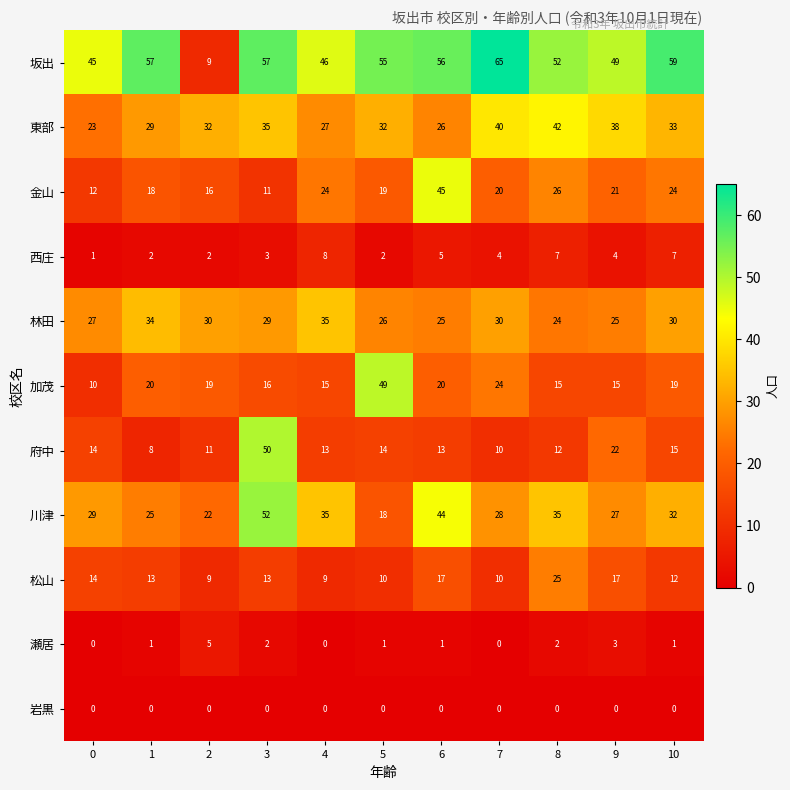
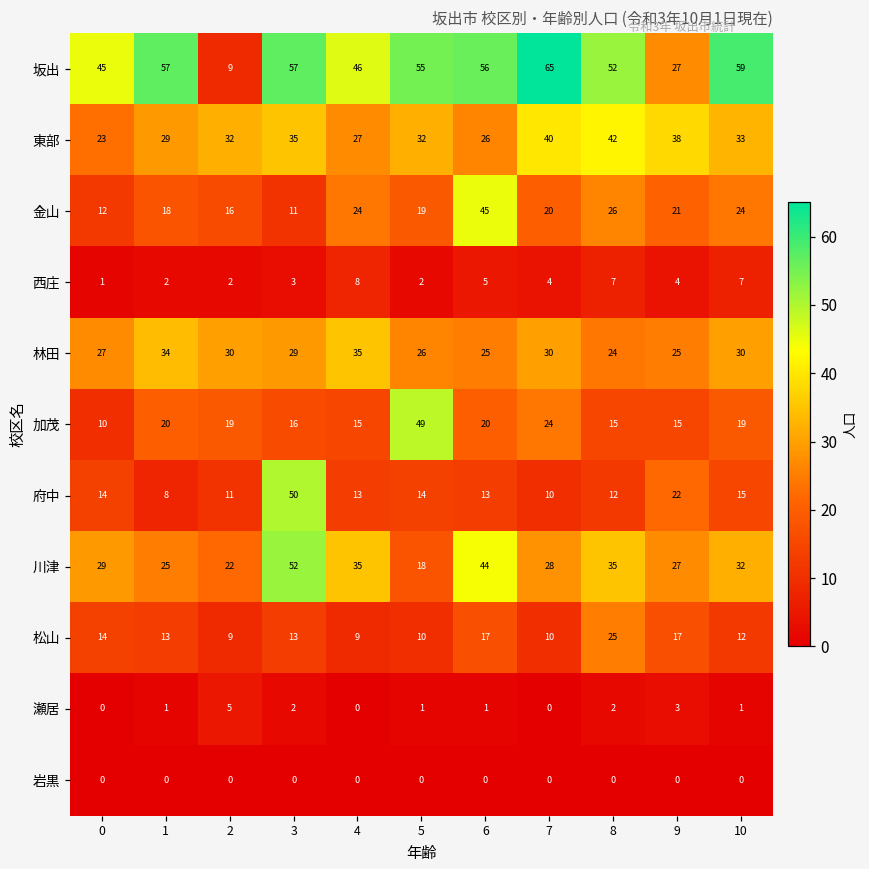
坂出, 9: 49 -> 27
